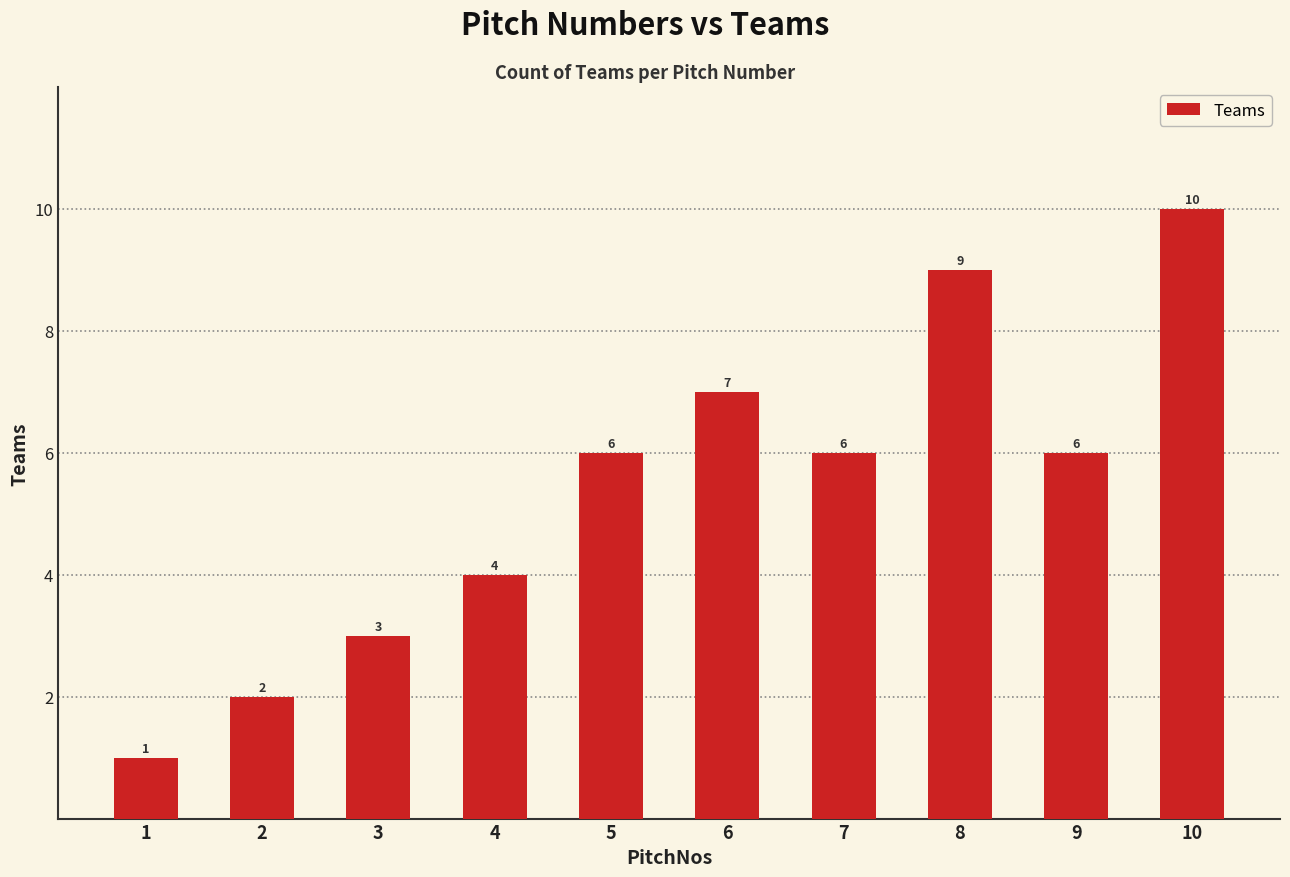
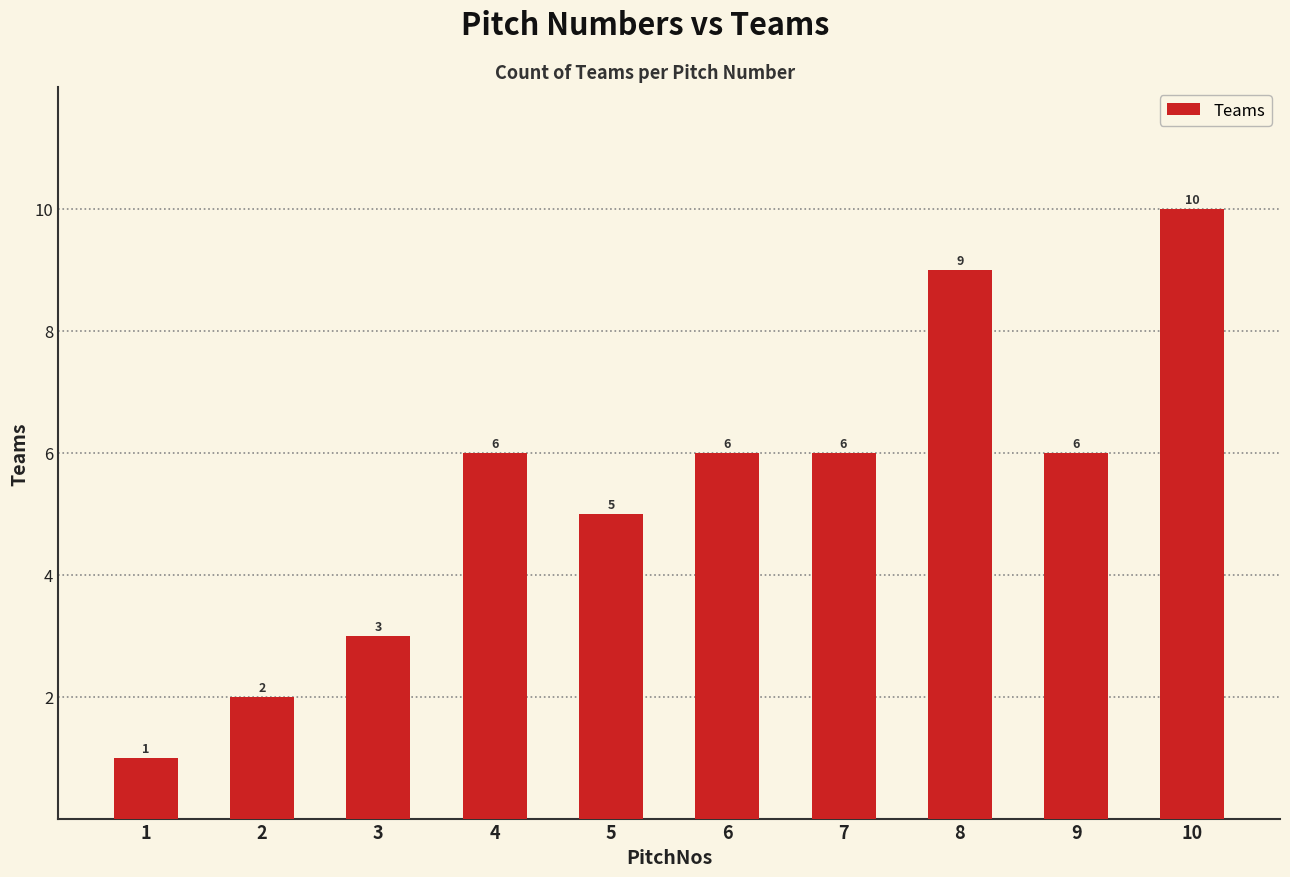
4: 4 -> 6
5: 6 -> 5
6: 7 -> 6
